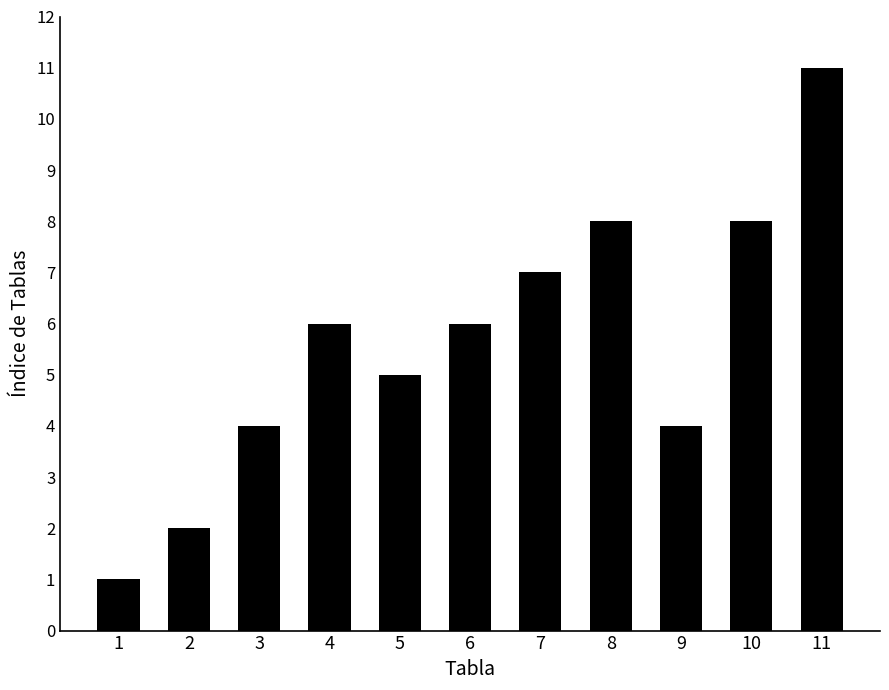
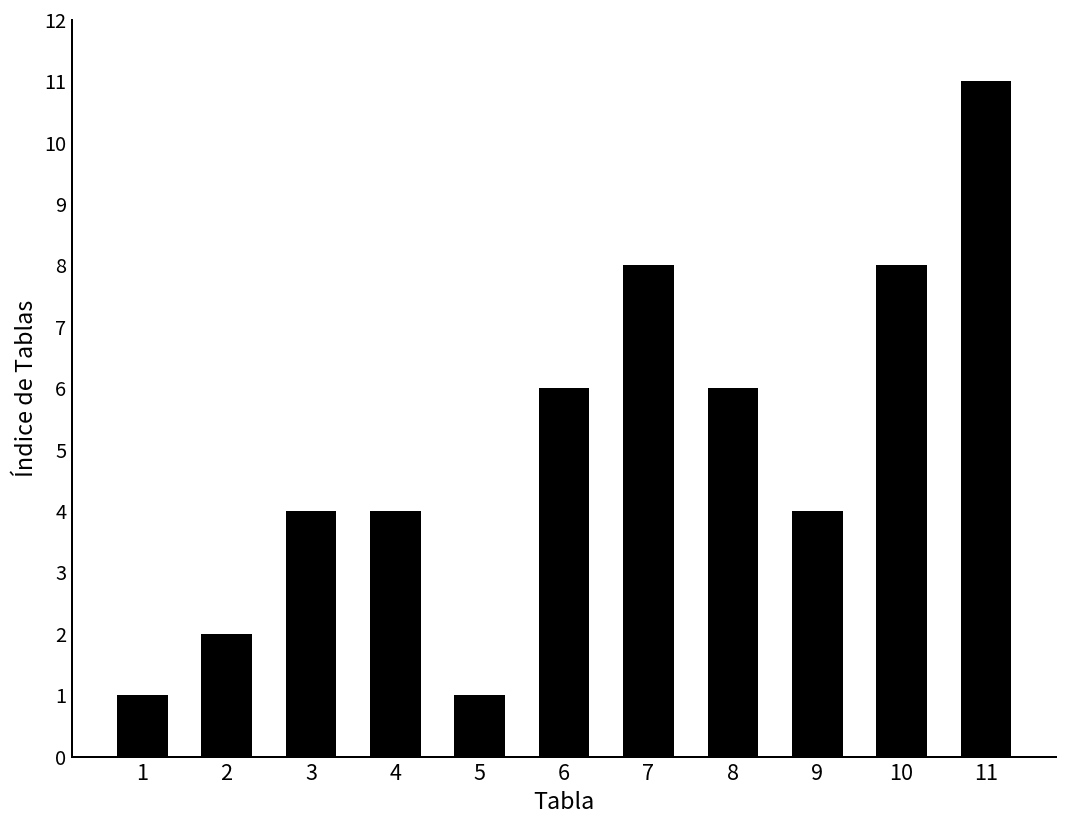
4: 6 -> 4
5: 5 -> 1
7: 7 -> 8
8: 8 -> 6
